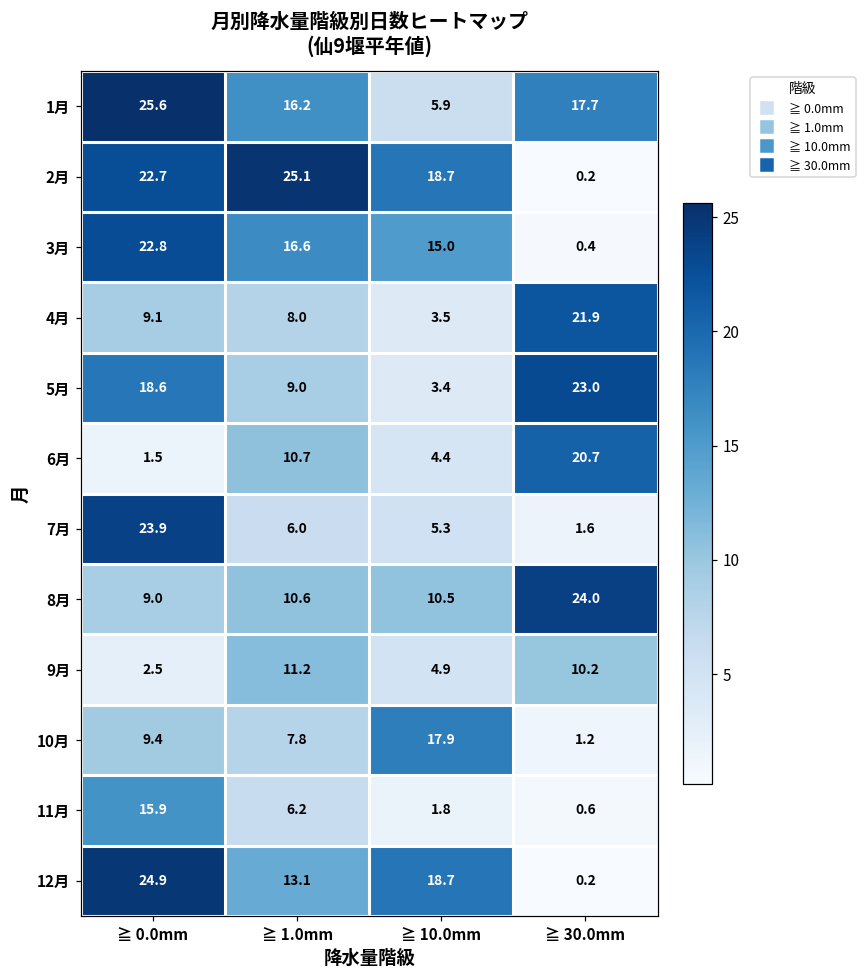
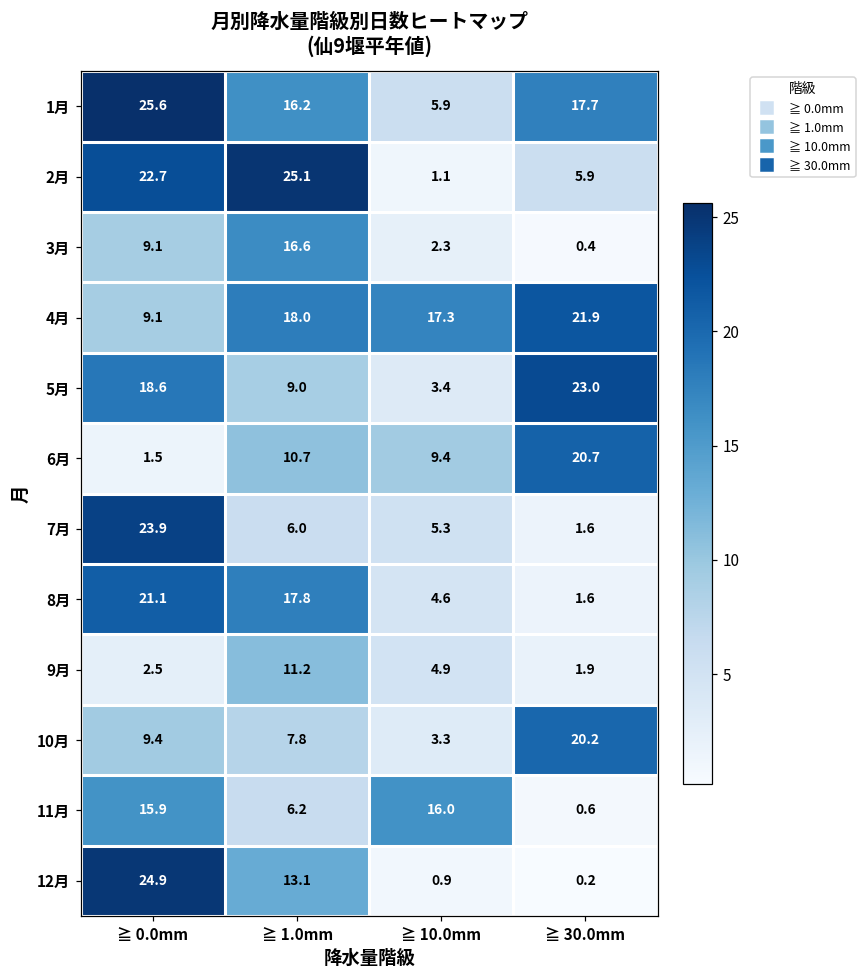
2月, ≧ 10.0mm: 18.7 -> 1.1
2月, ≧ 30.0mm: 0.2 -> 5.9
3月, ≧ 0.0mm: 22.8 -> 9.1
3月, ≧ 10.0mm: 15.0 -> 2.3
4月, ≧ 1.0mm: 8.0 -> 18.0
4月, ≧ 10.0mm: 3.5 -> 17.3
6月, ≧ 10.0mm: 4.4 -> 9.4
8月, ≧ 0.0mm: 9.0 -> 21.1
8月, ≧ 1.0mm: 10.6 -> 17.8
8月, ≧ 10.0mm: 10.5 -> 4.6
8月, ≧ 30.0mm: 24.0 -> 1.6
9月, ≧ 30.0mm: 10.2 -> 1.9
10月, ≧ 10.0mm: 17.9 -> 3.3
10月, ≧ 30.0mm: 1.2 -> 20.2
11月, ≧ 10.0mm: 1.8 -> 16.0
12月, ≧ 10.0mm: 18.7 -> 0.9
